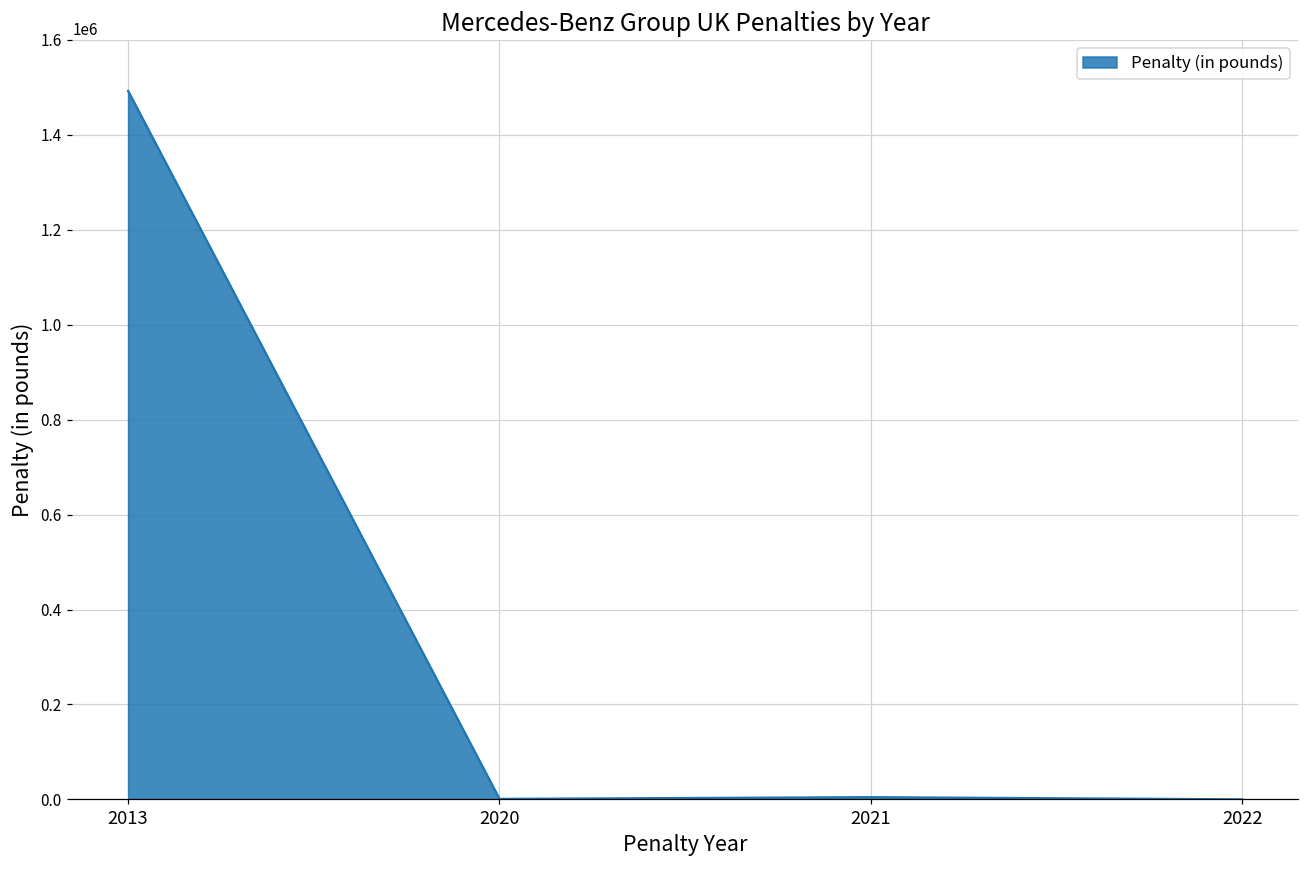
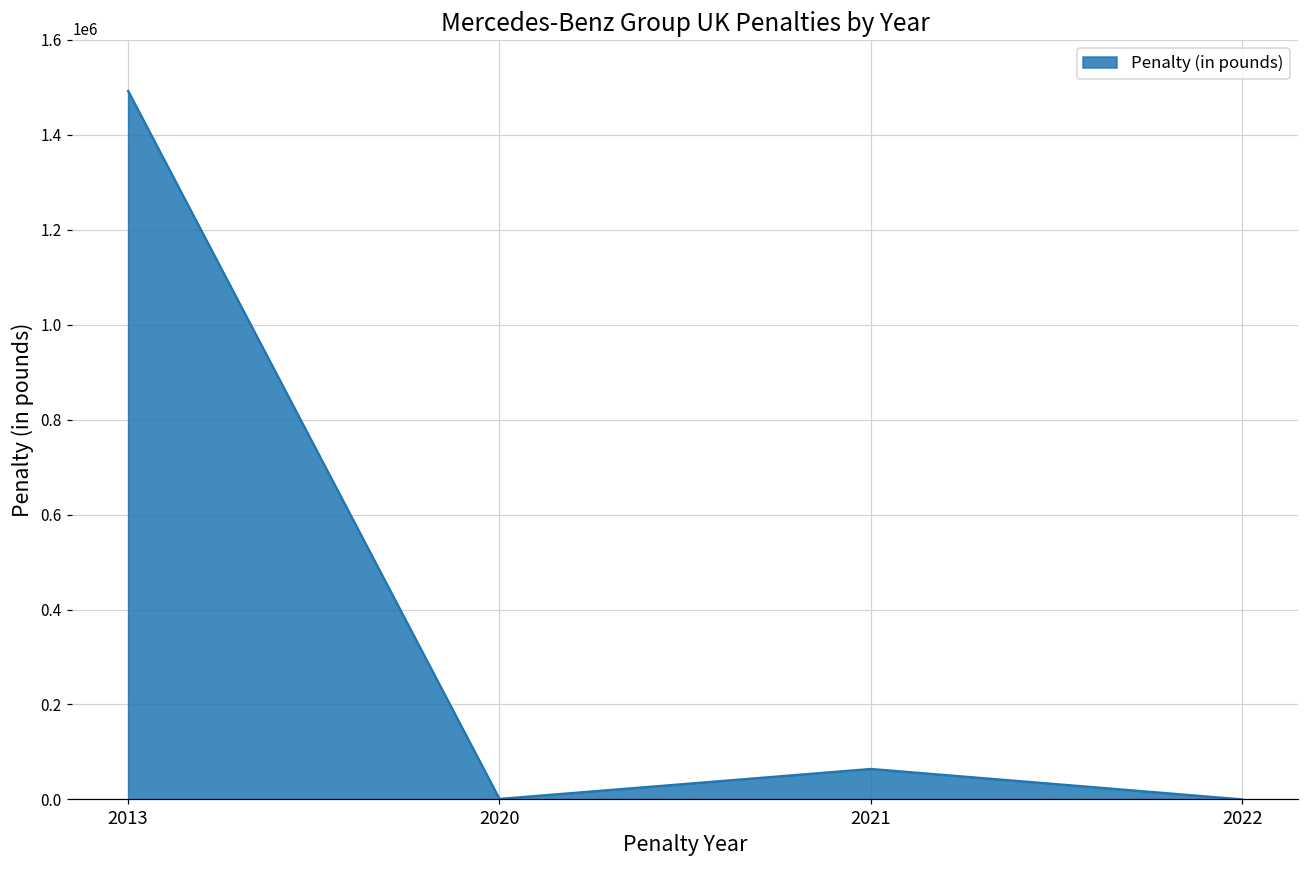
2021: 0 -> 60000
